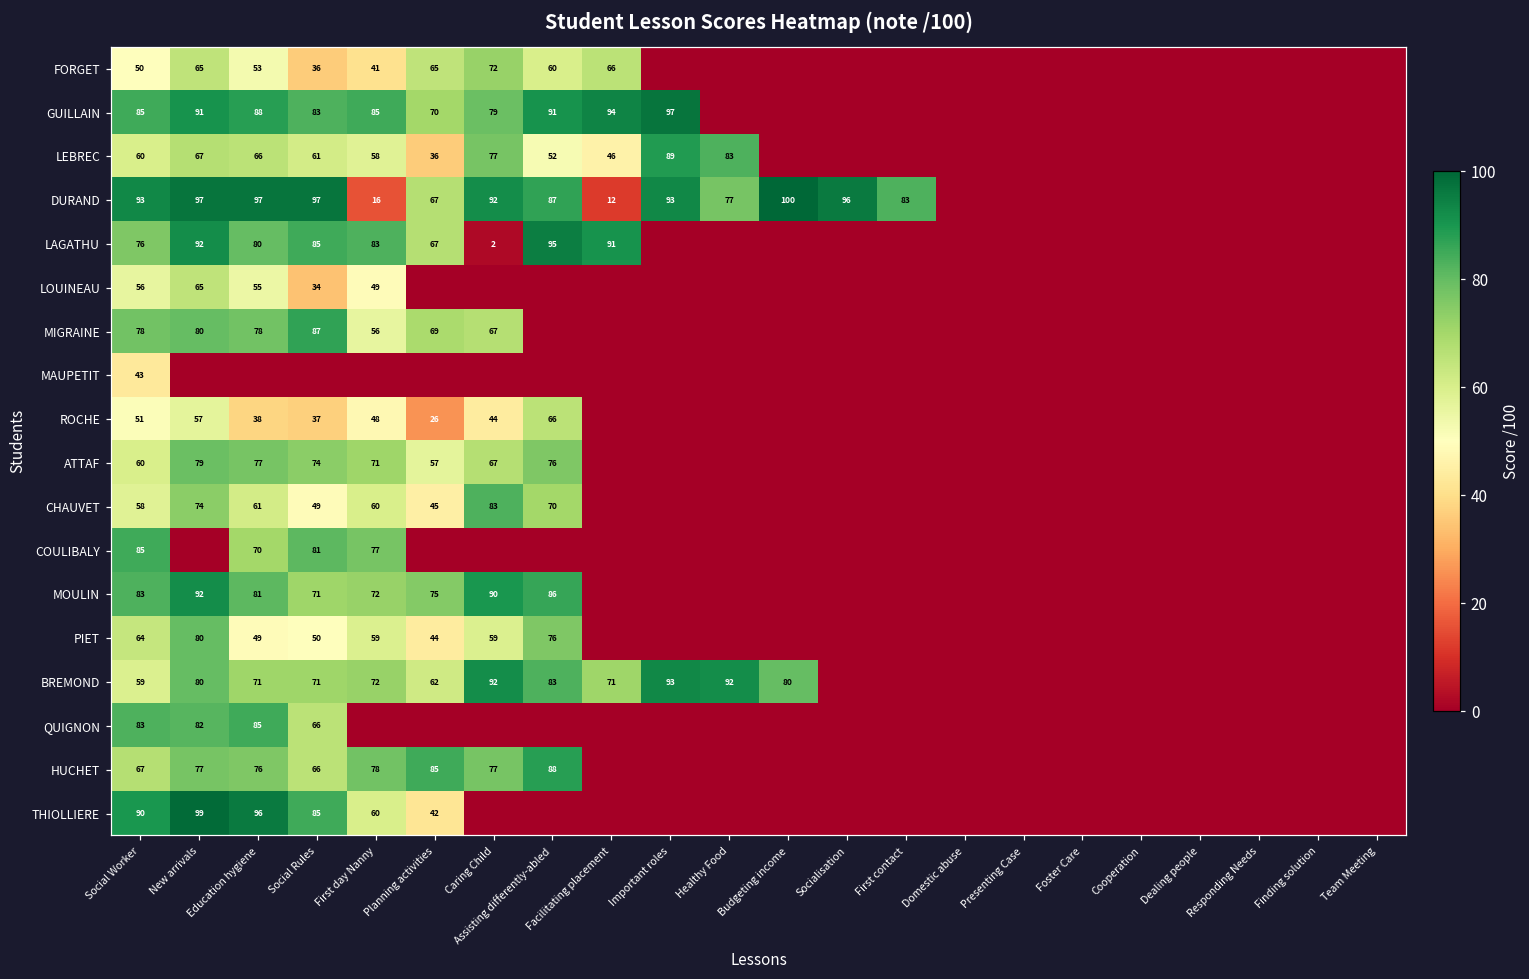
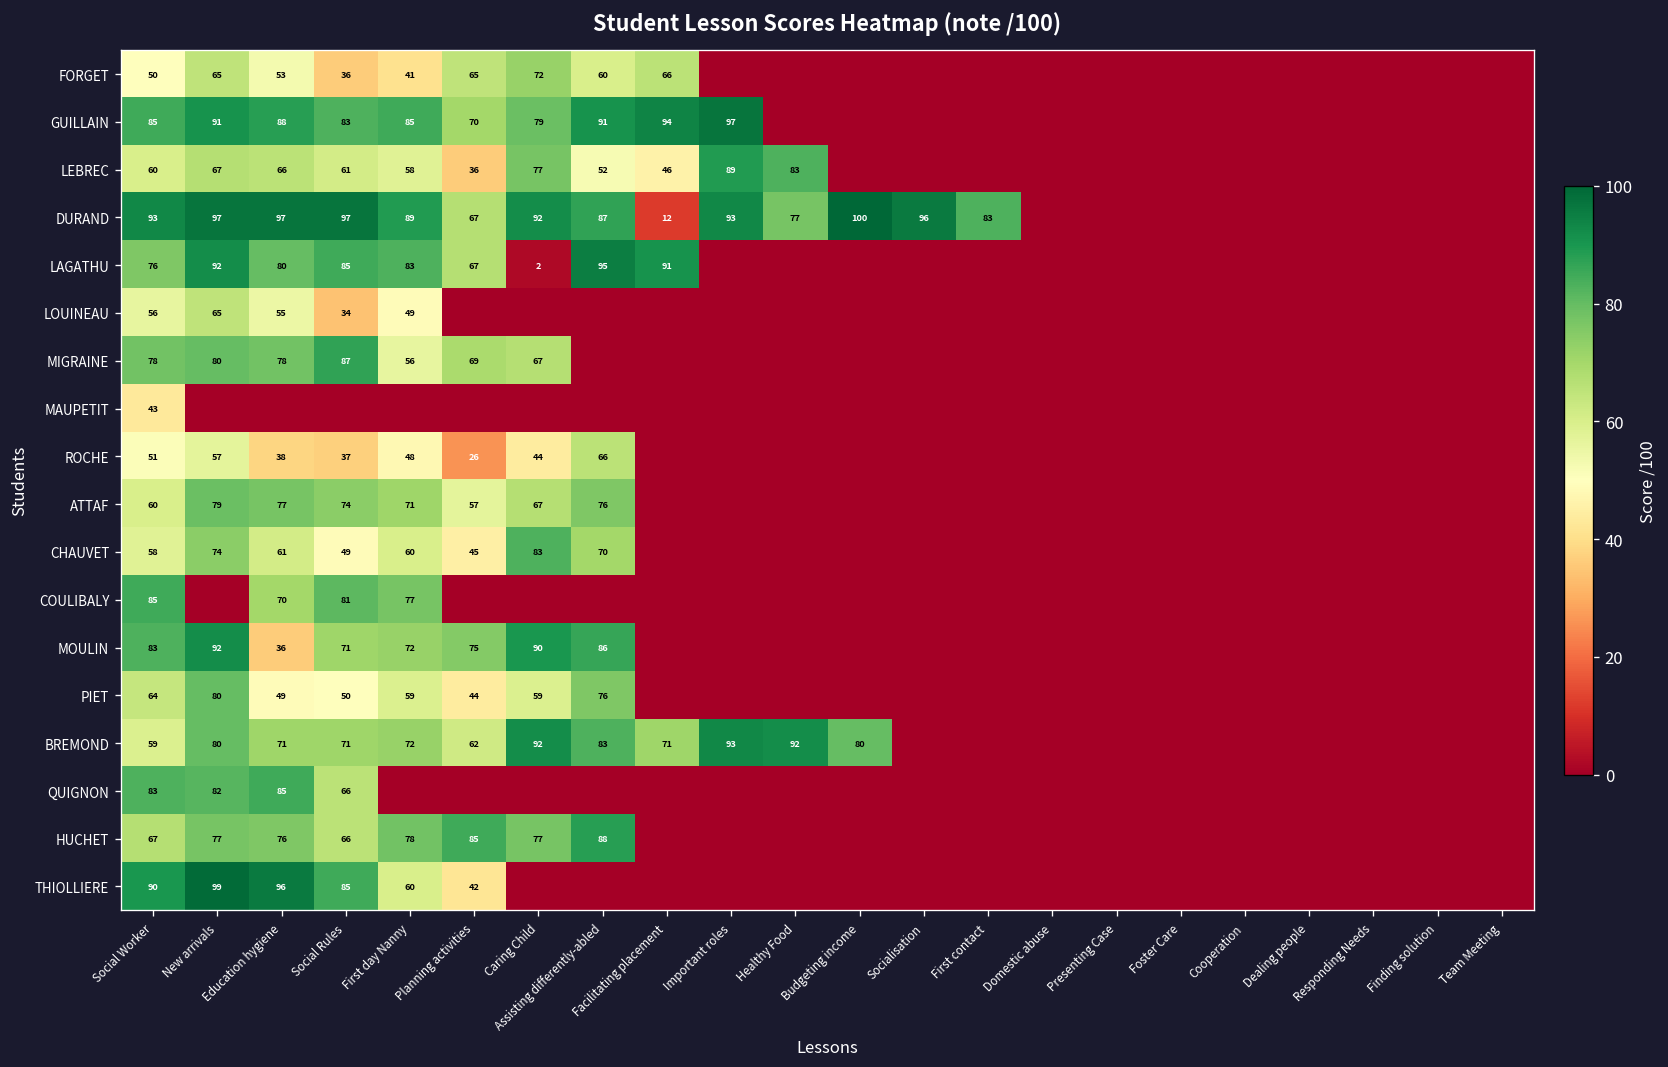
DURAND, First day Nanny: 16 -> 89
MOULIN, Education hygiene: 81 -> 36
